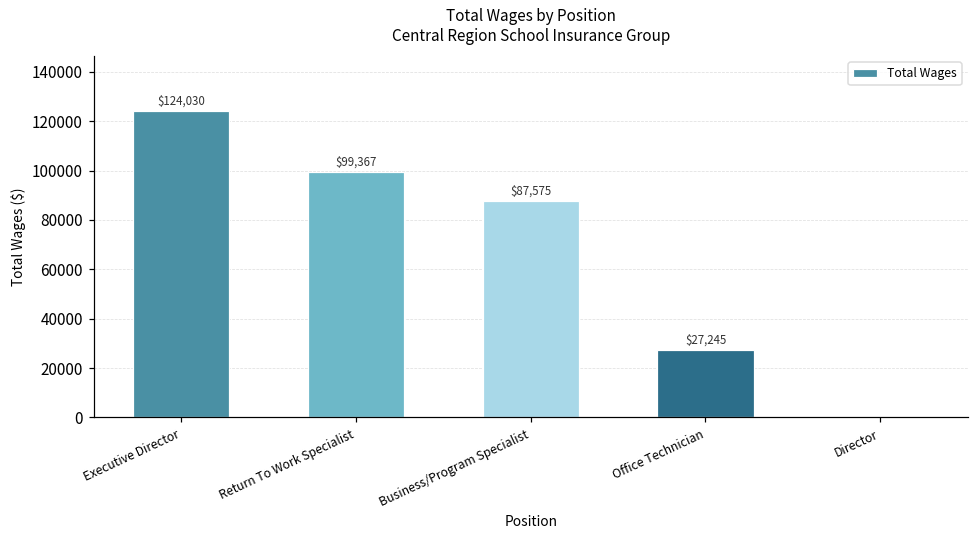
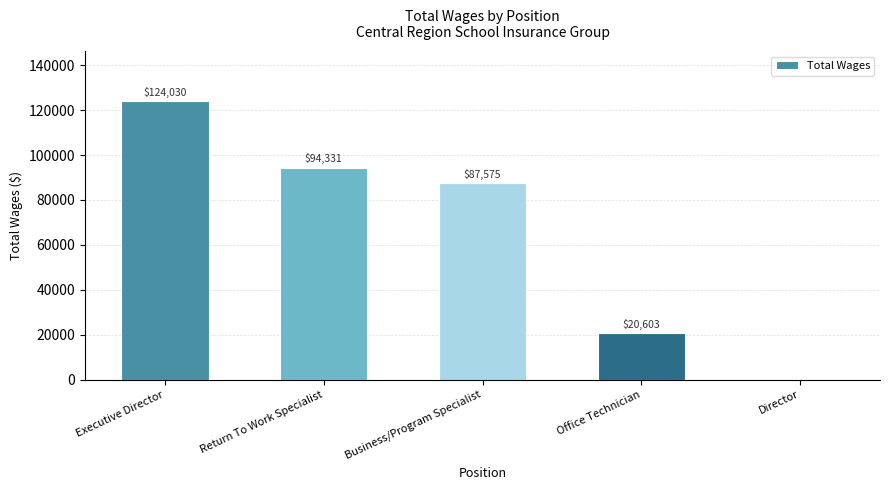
Return To Work Specialist: $99,367 -> $94,331
Office Technician: $27,245 -> $20,603
